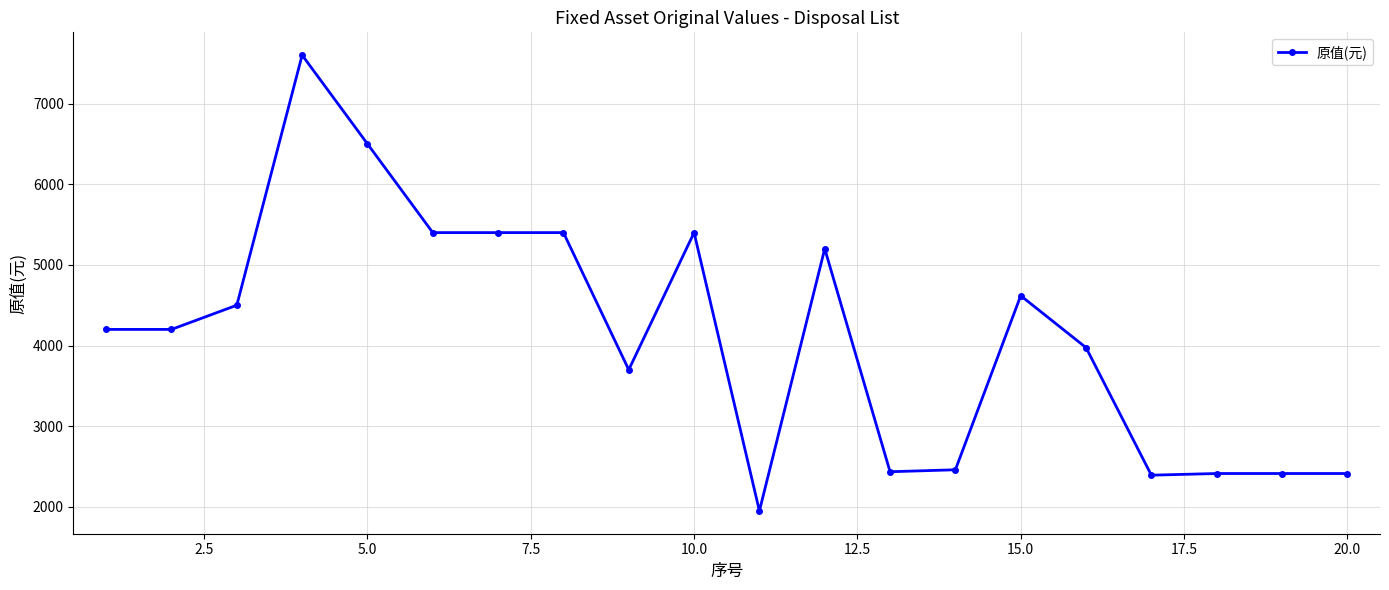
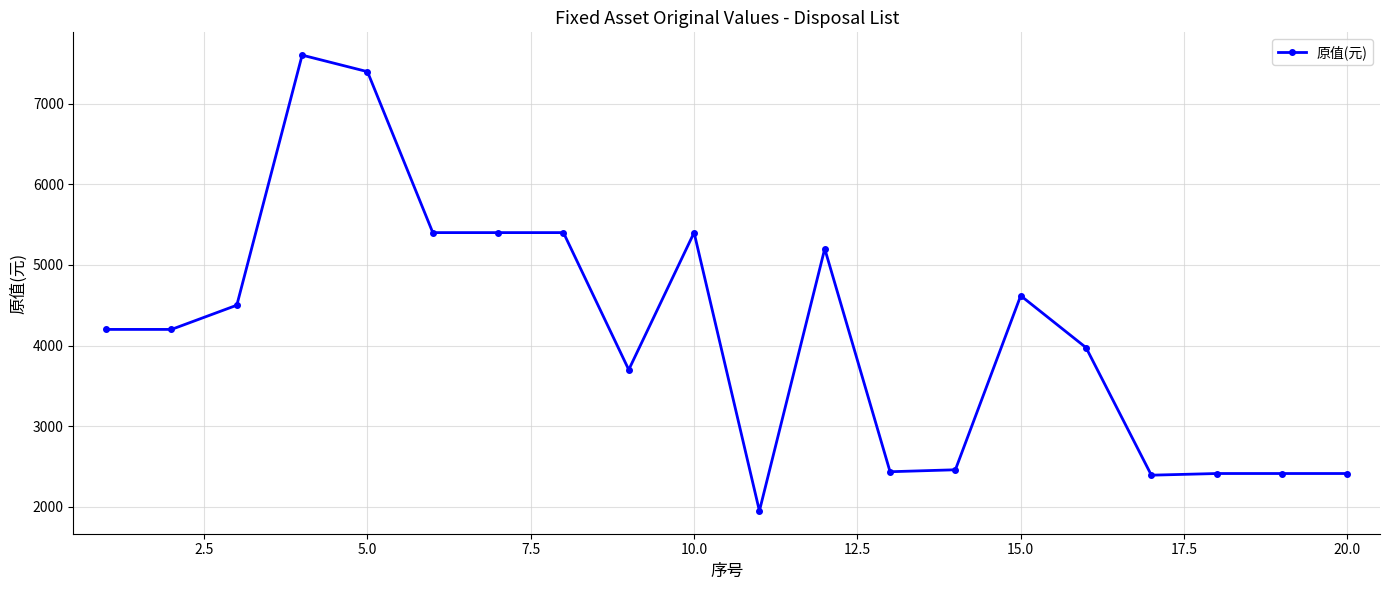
5.0: 6500 -> 7400
